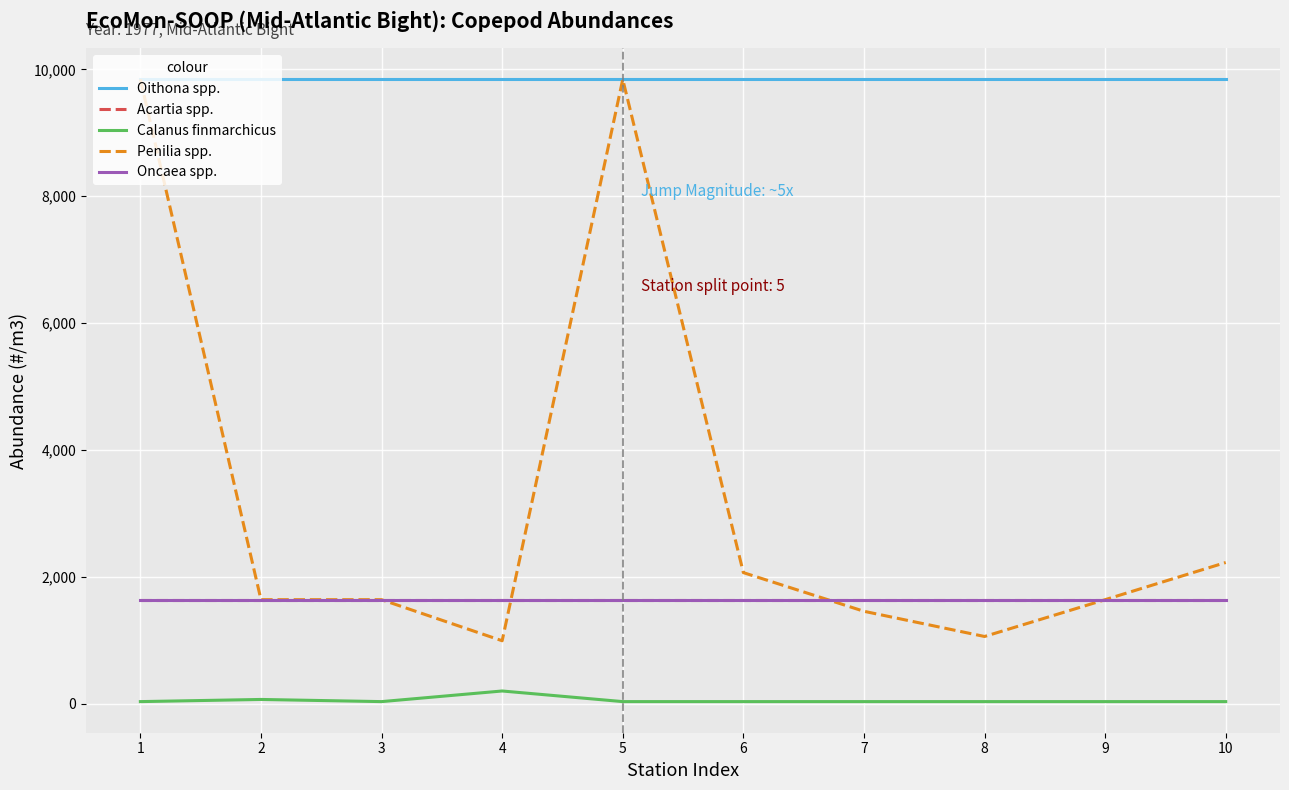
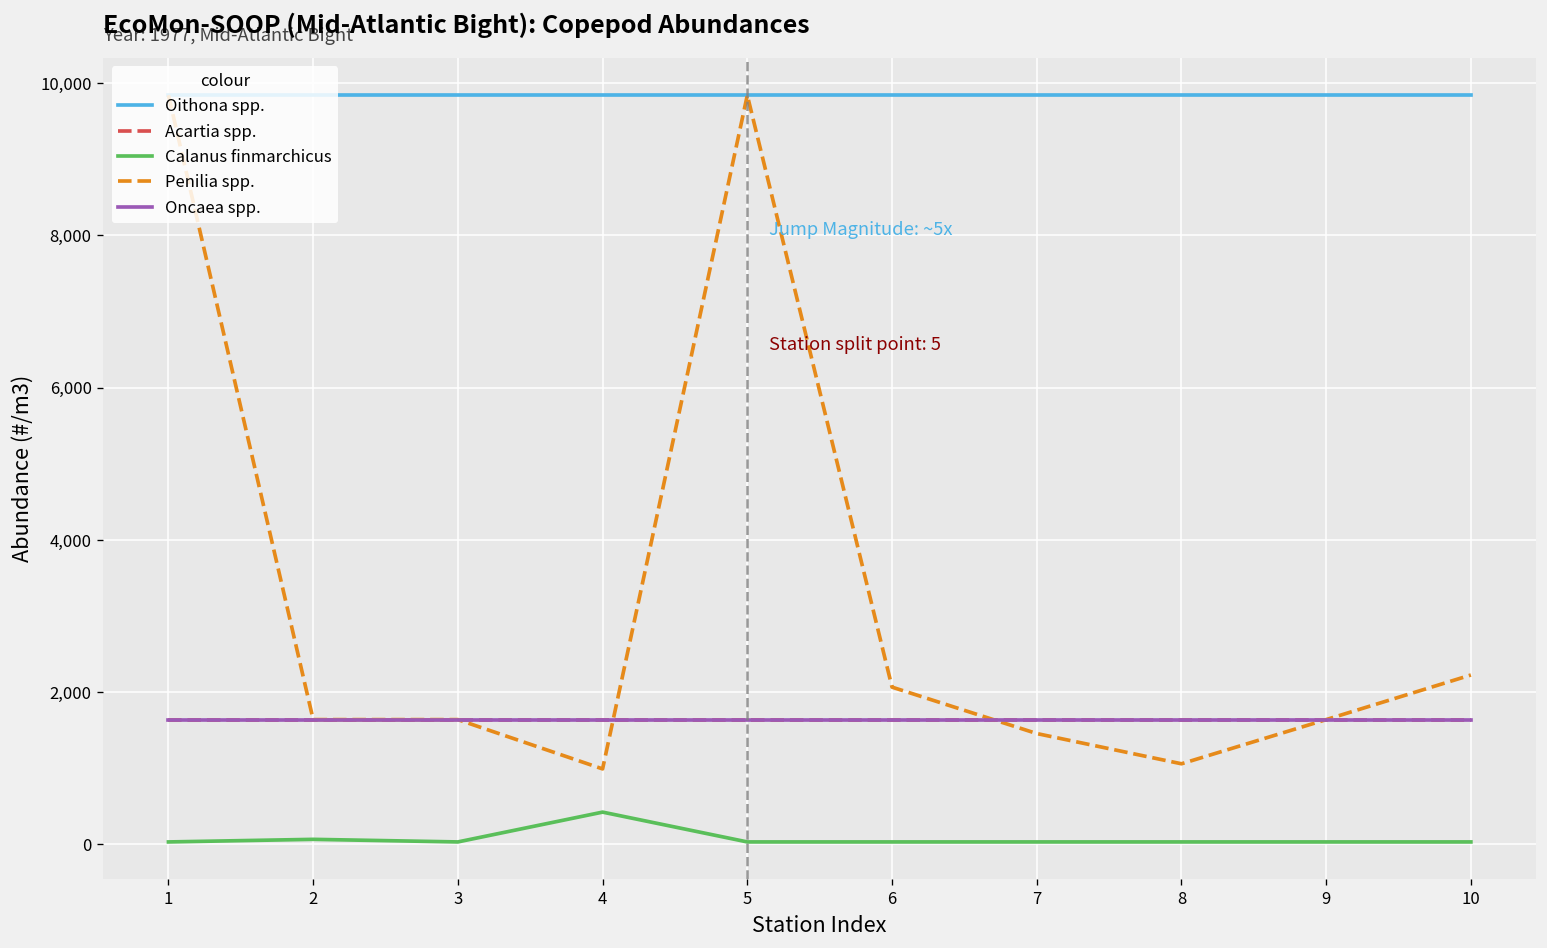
Calanus finmarchicus, 4: 200 -> 400
